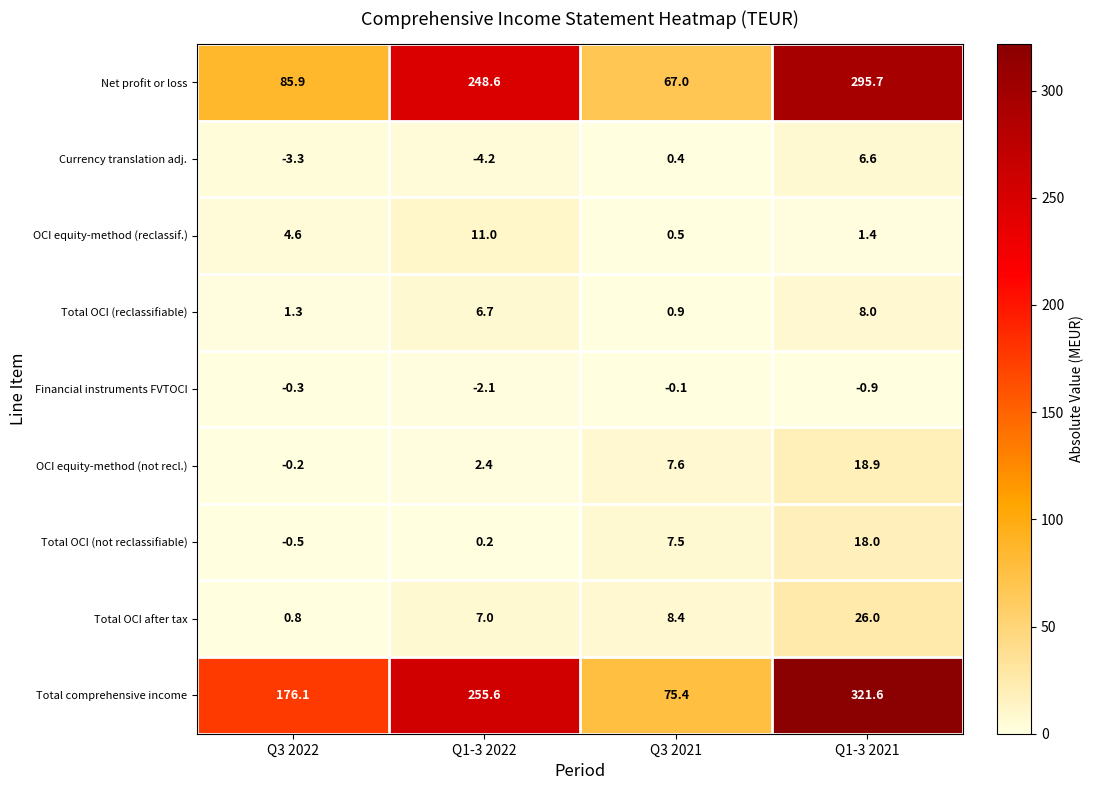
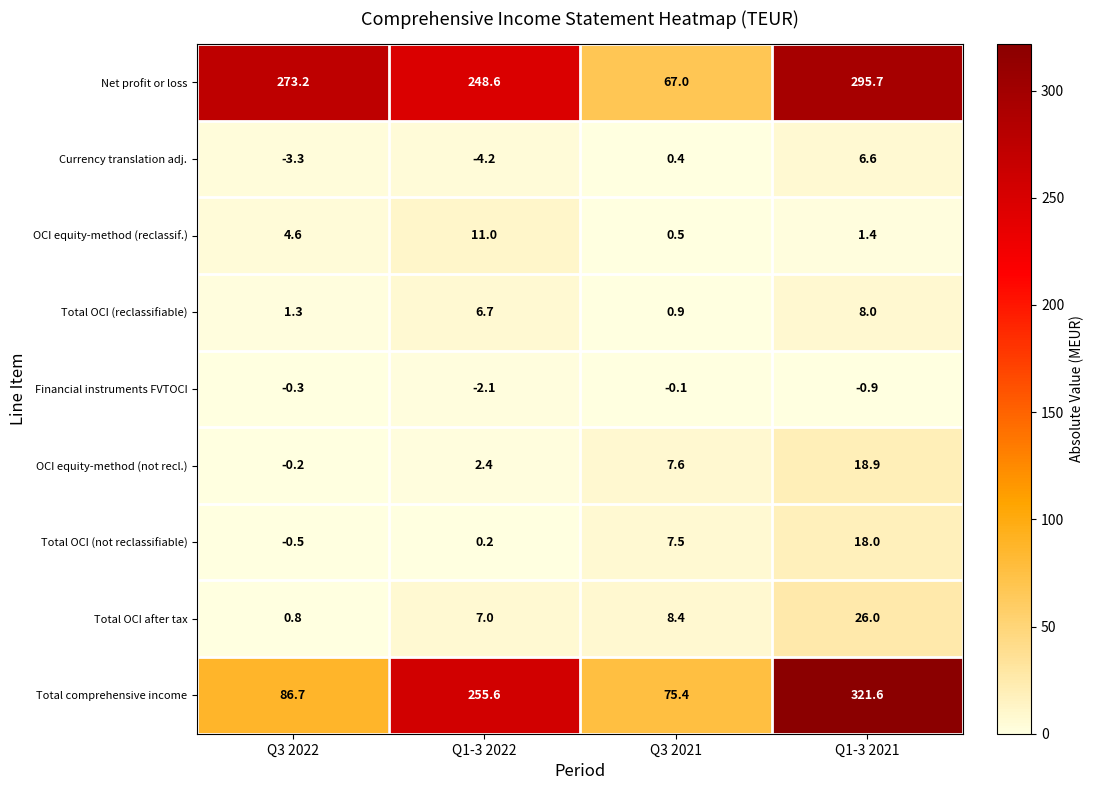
Net profit or loss, Q3 2022: 85.9 -> 273.2
Total comprehensive income, Q3 2022: 176.1 -> 86.7
